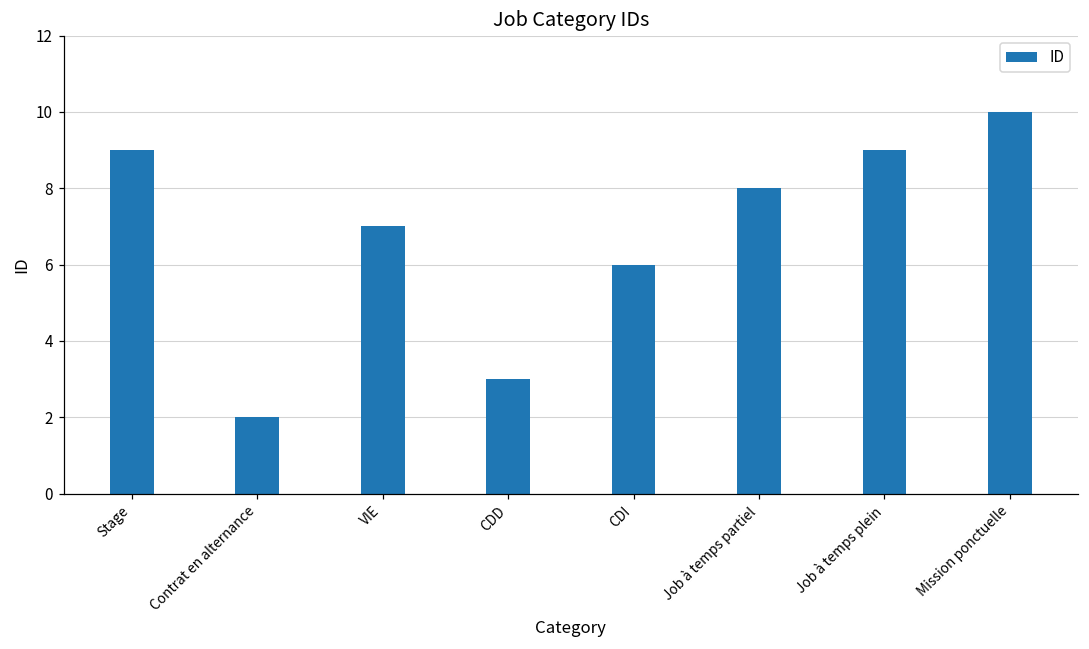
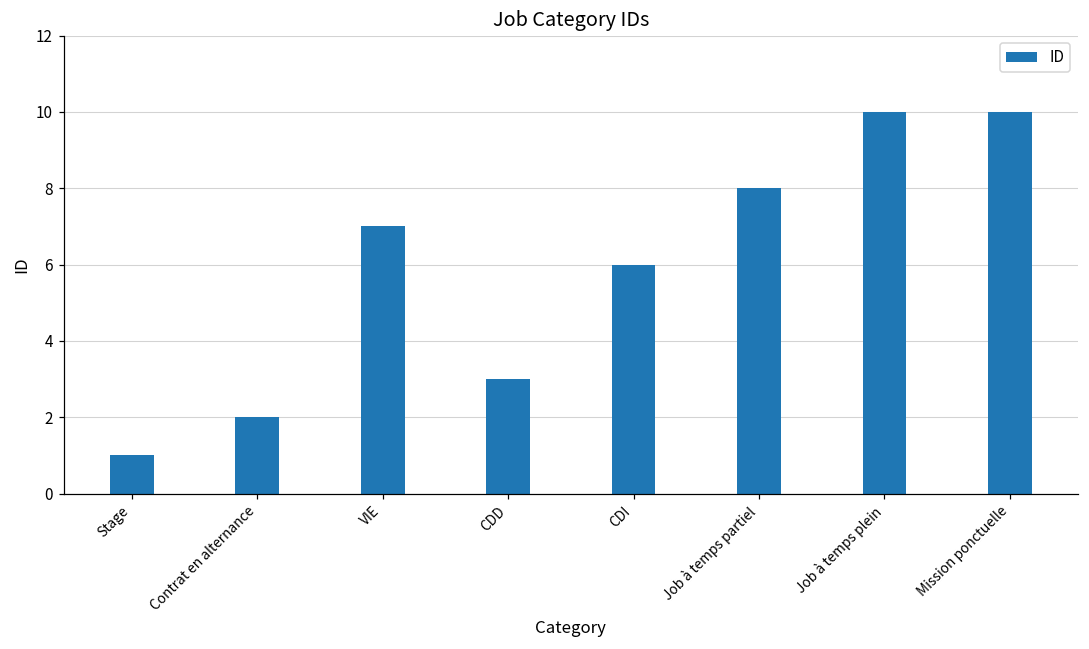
Stage: 9 -> 1
Job à temps plein: 9 -> 10
